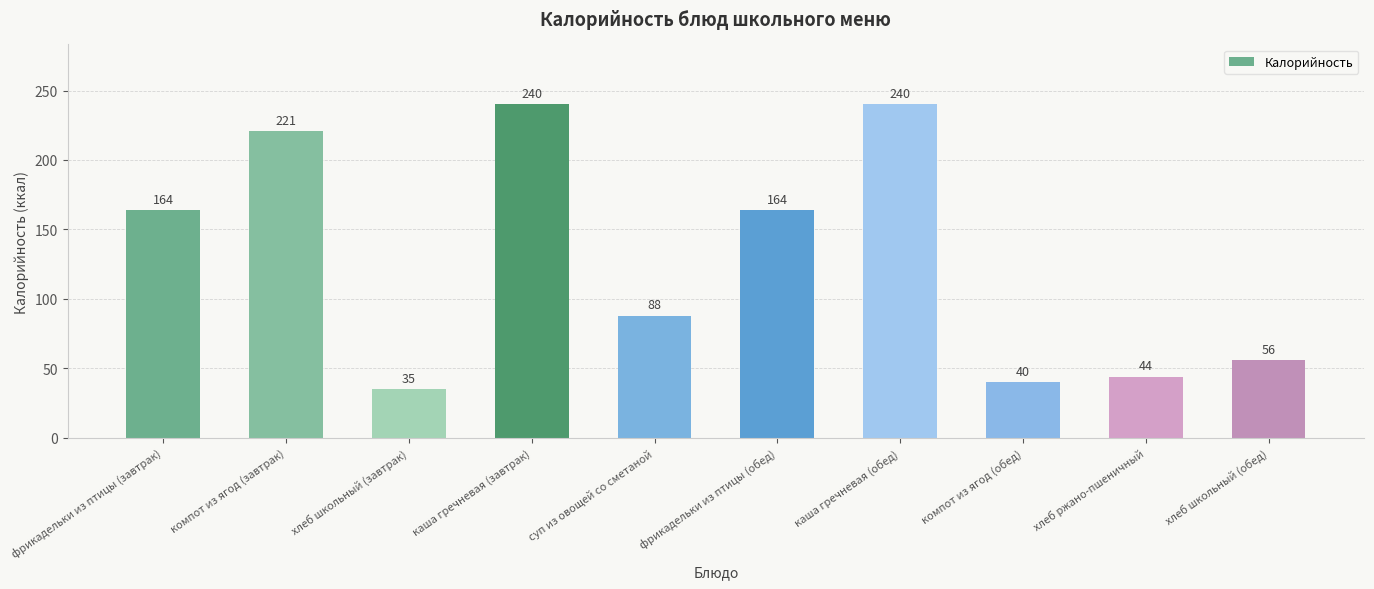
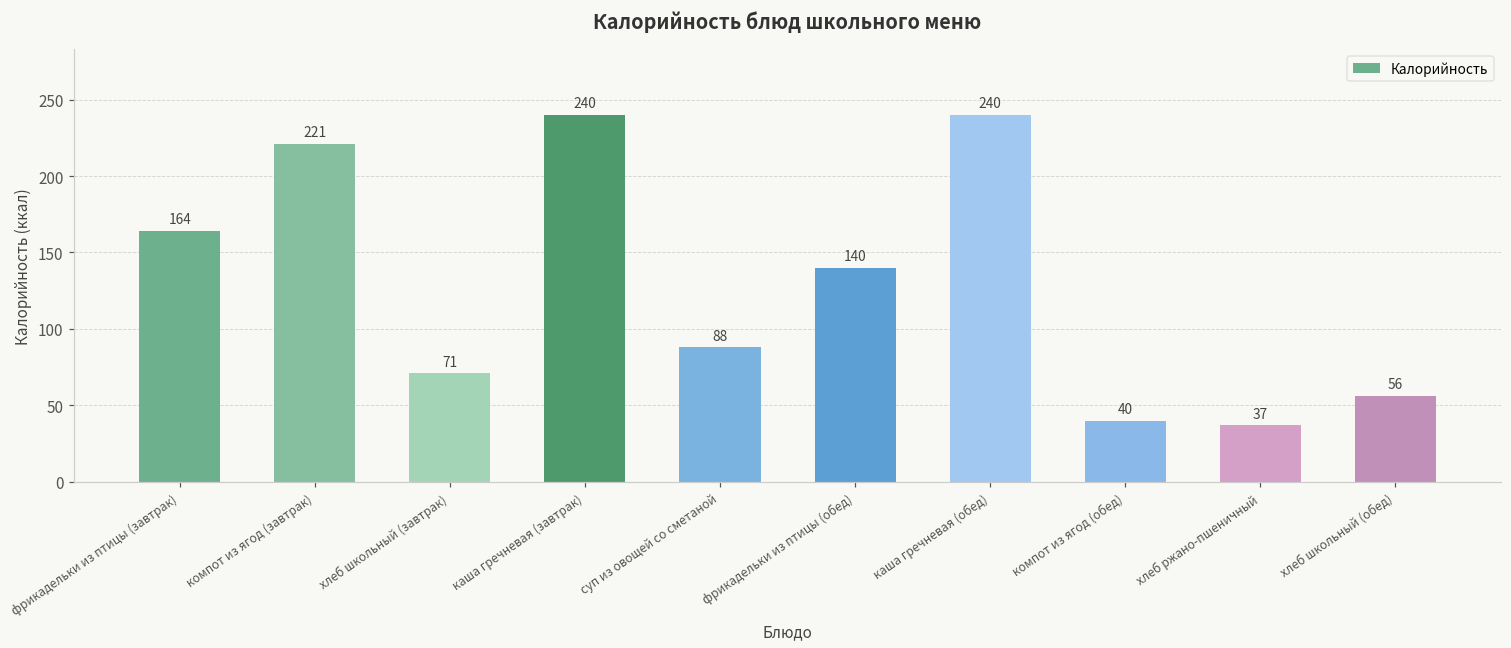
хлеб школьный (завтрак): 35 -> 71
фрикадельки из птицы (обед): 164 -> 140
хлеб ржано-пшеничный: 44 -> 37
